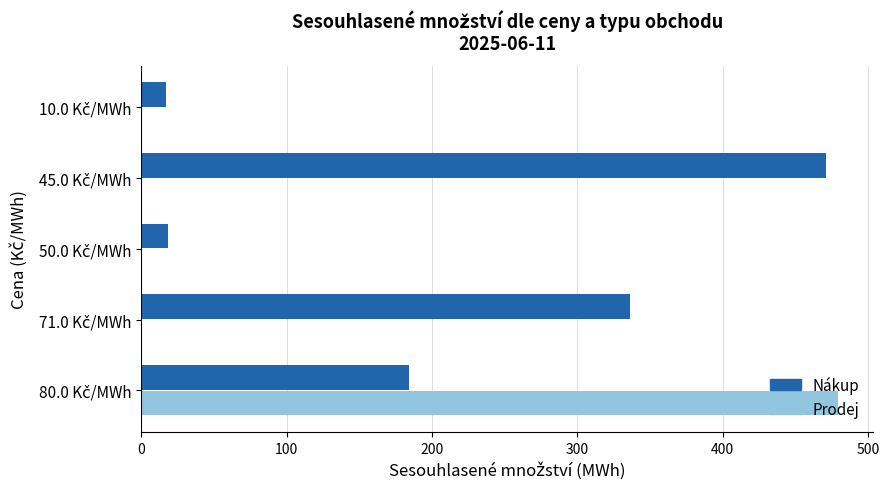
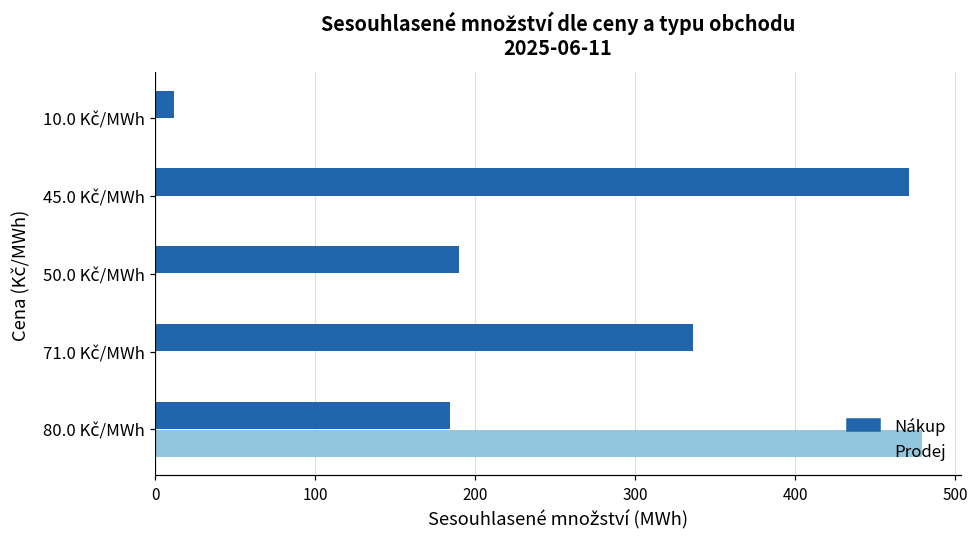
Nákup, 10.0 Kč/MWh: 17 -> 11
Nákup, 50.0 Kč/MWh: 18 -> 190
